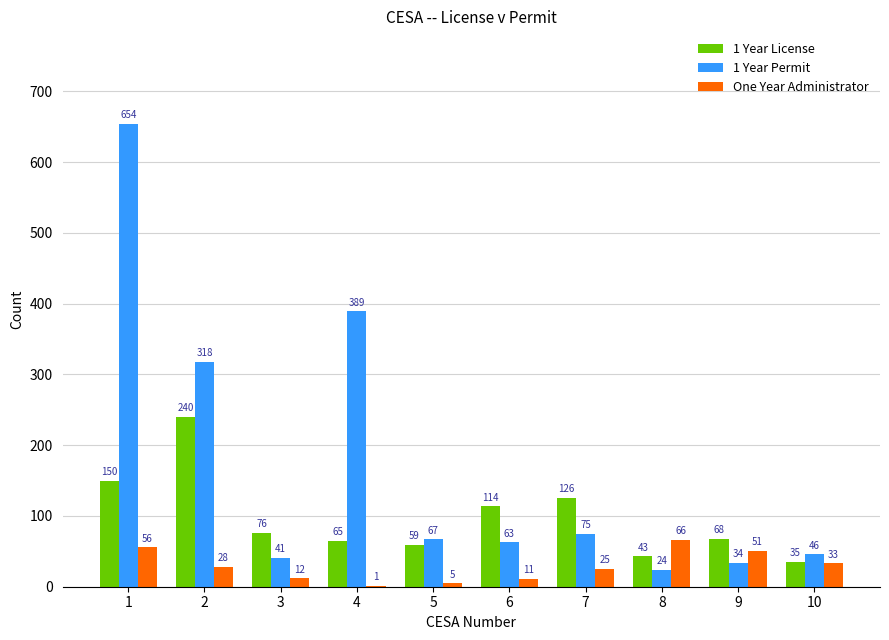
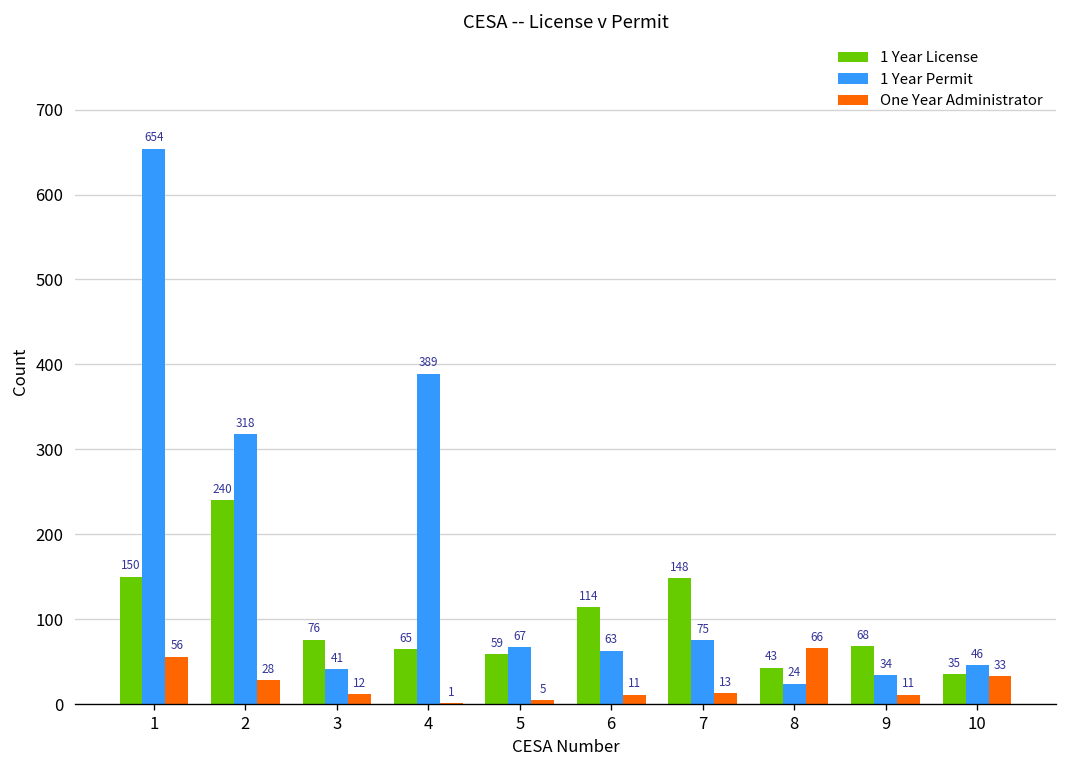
1 Year License, 7: 126 -> 148
One Year Administrator, 7: 25 -> 13
One Year Administrator, 9: 51 -> 11
